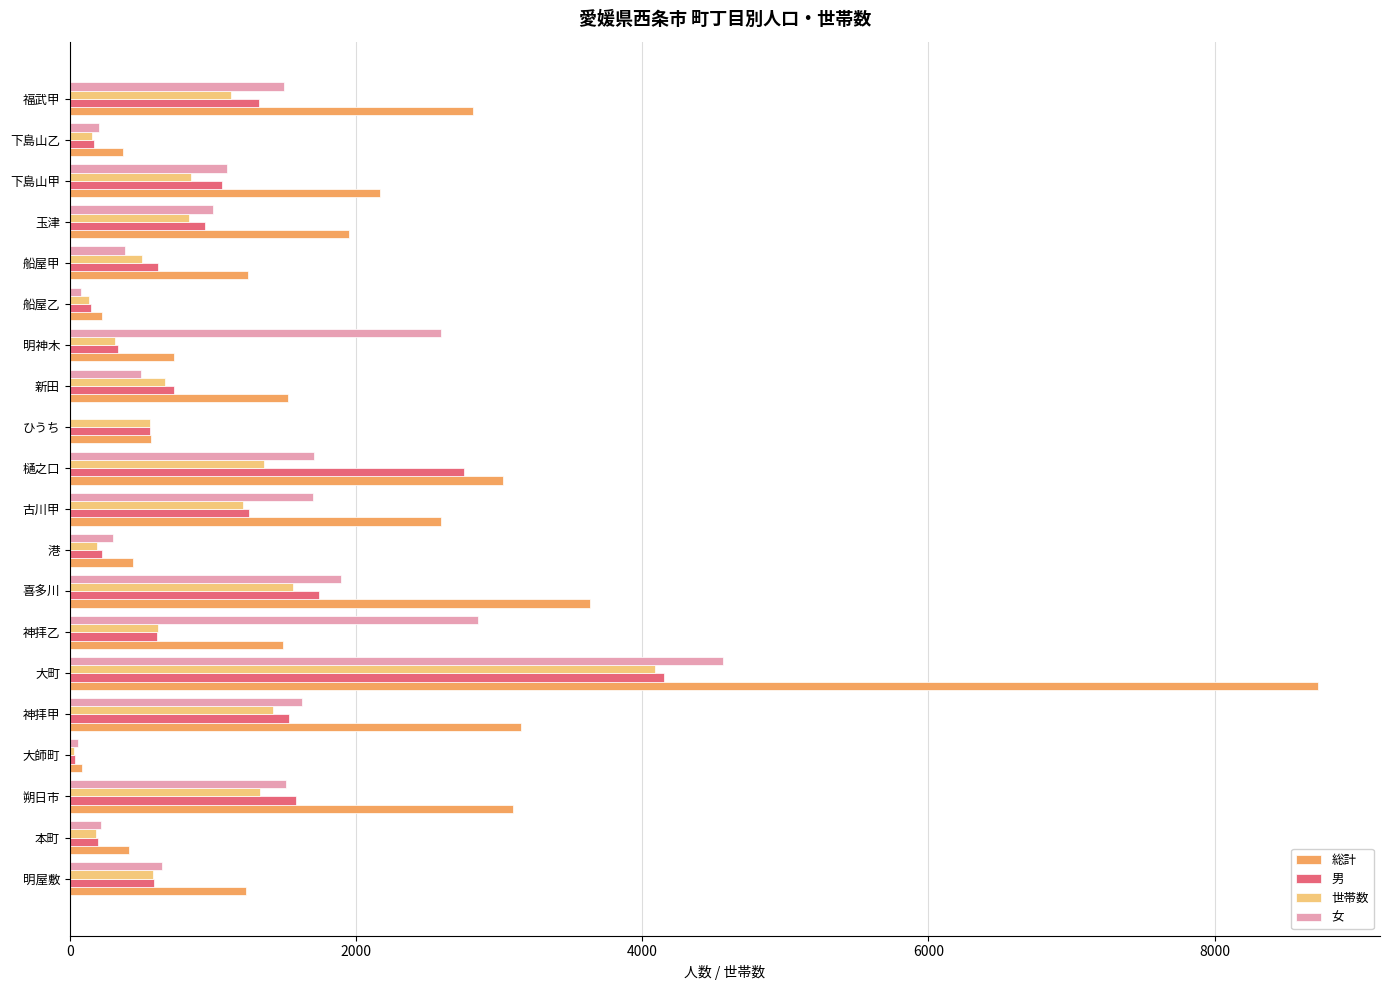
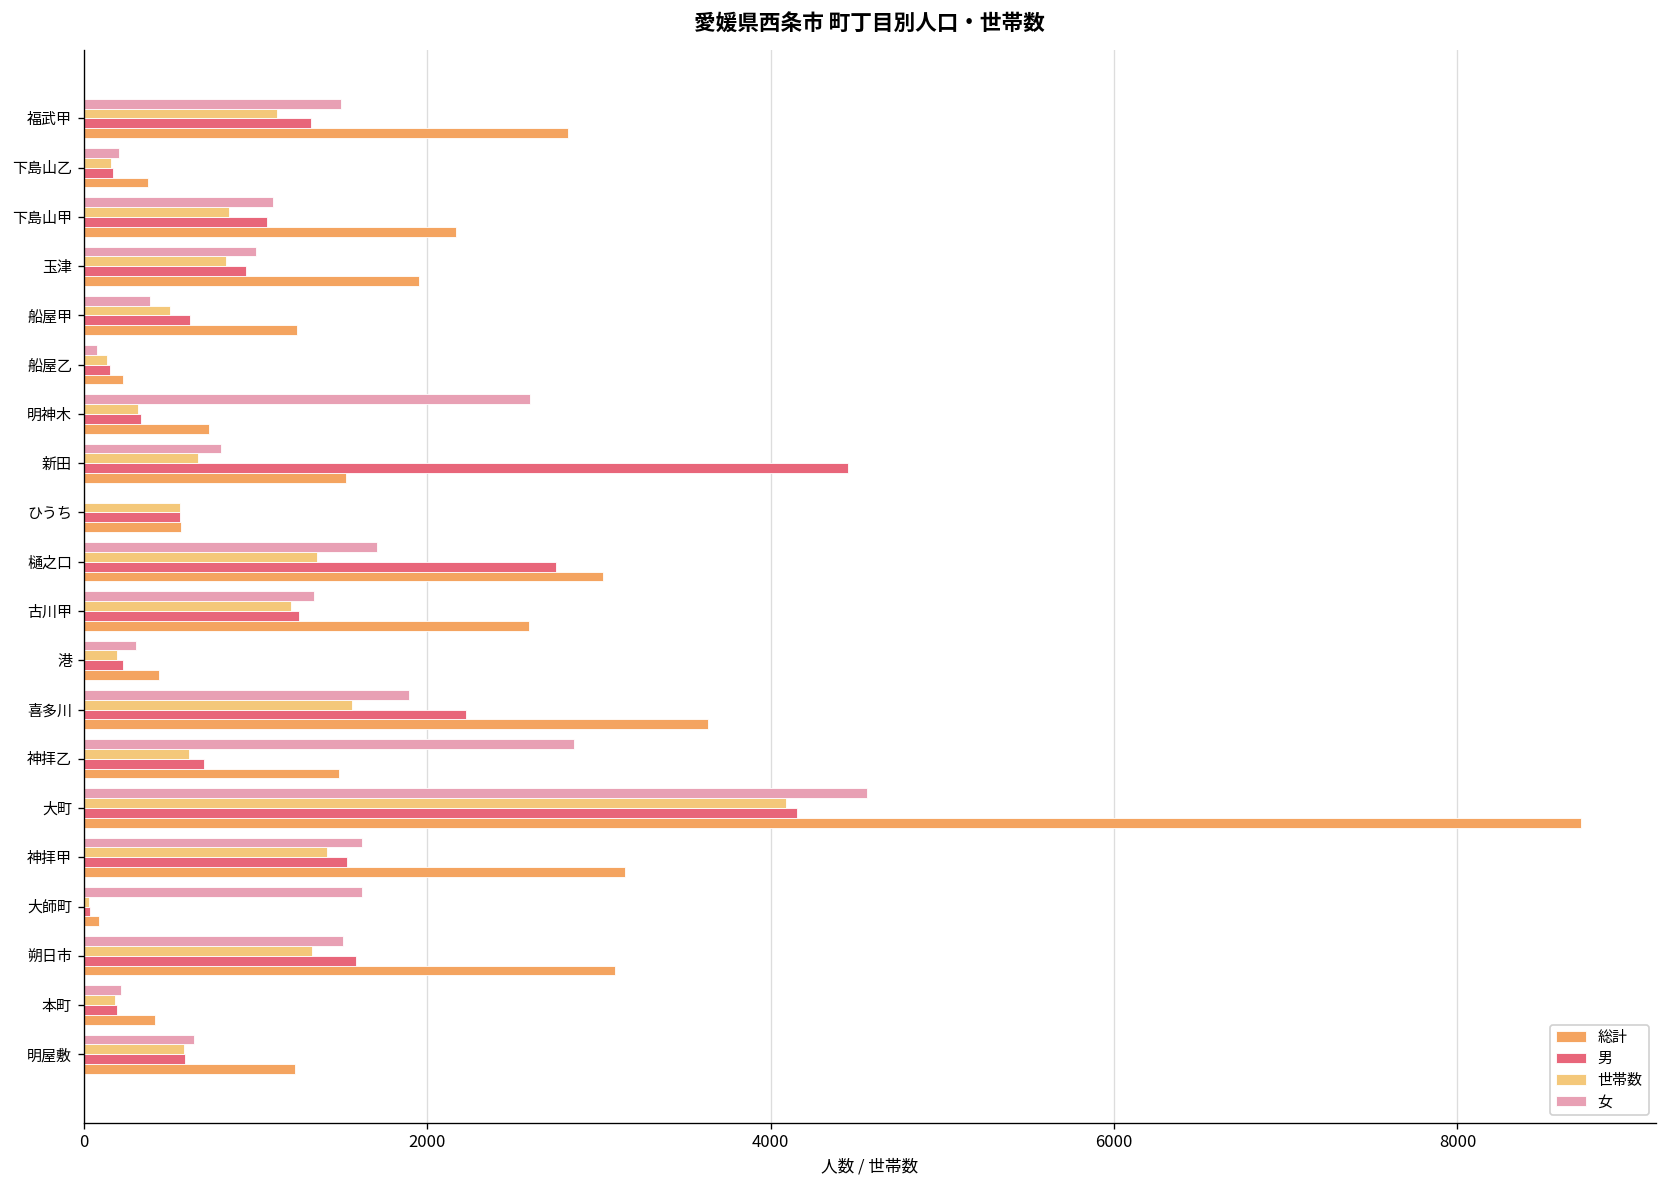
女, 新田: 500 -> 800
男, 新田: 730 -> 4450
女, 古川甲: 1700 -> 1340
男, 喜多川: 1740 -> 2230
男, 神拝乙: 610 -> 700
女, 大師町: 60 -> 1620
